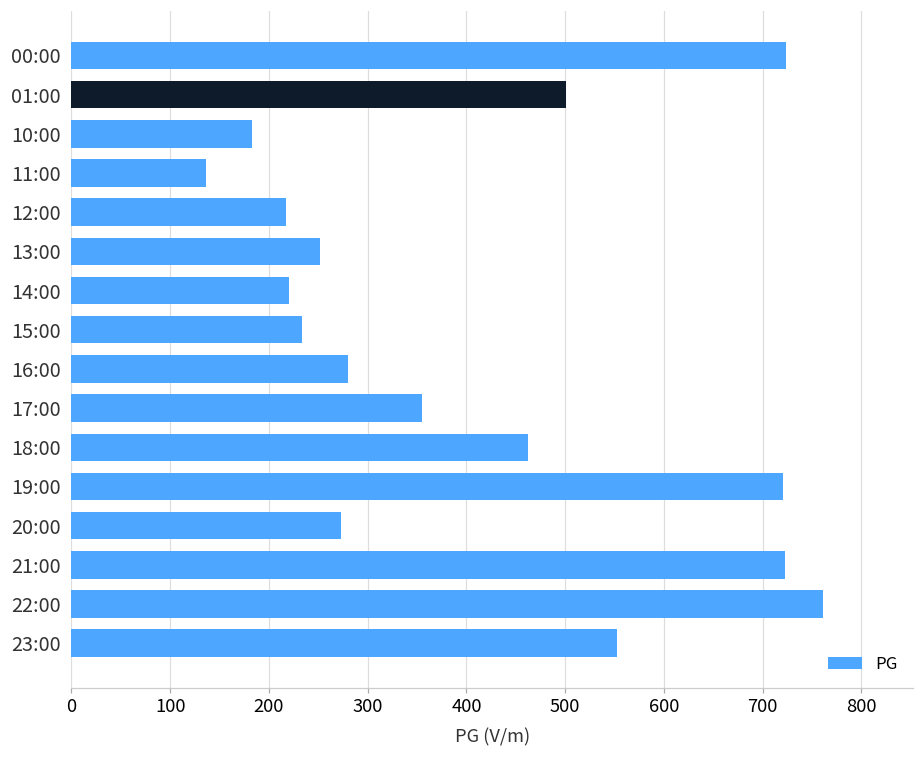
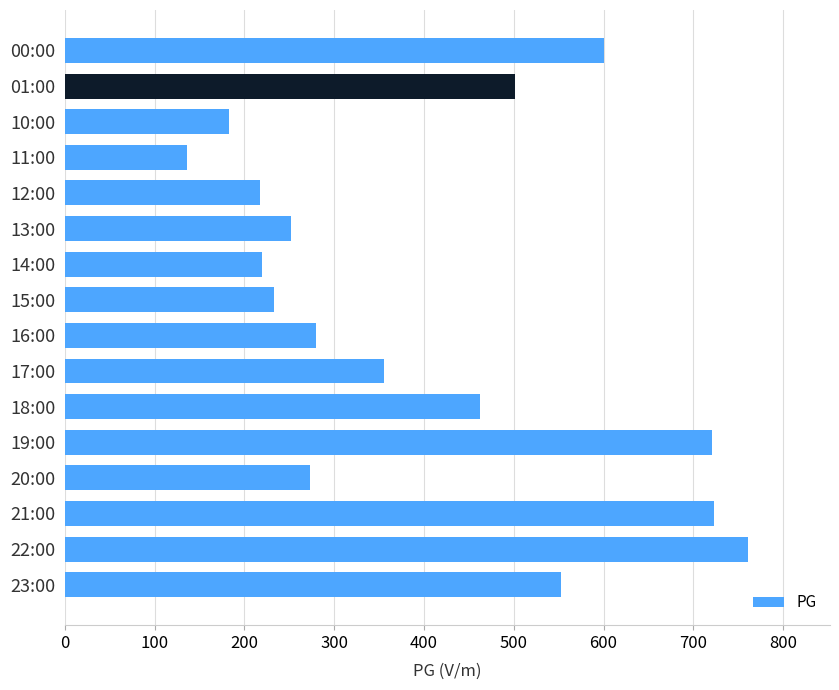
00:00: 720 -> 600
